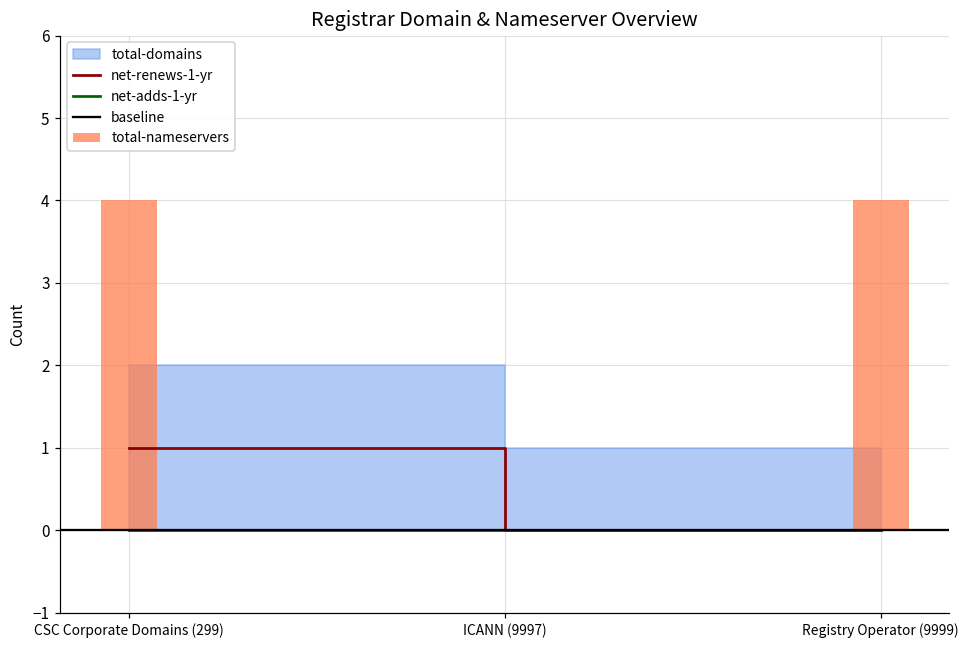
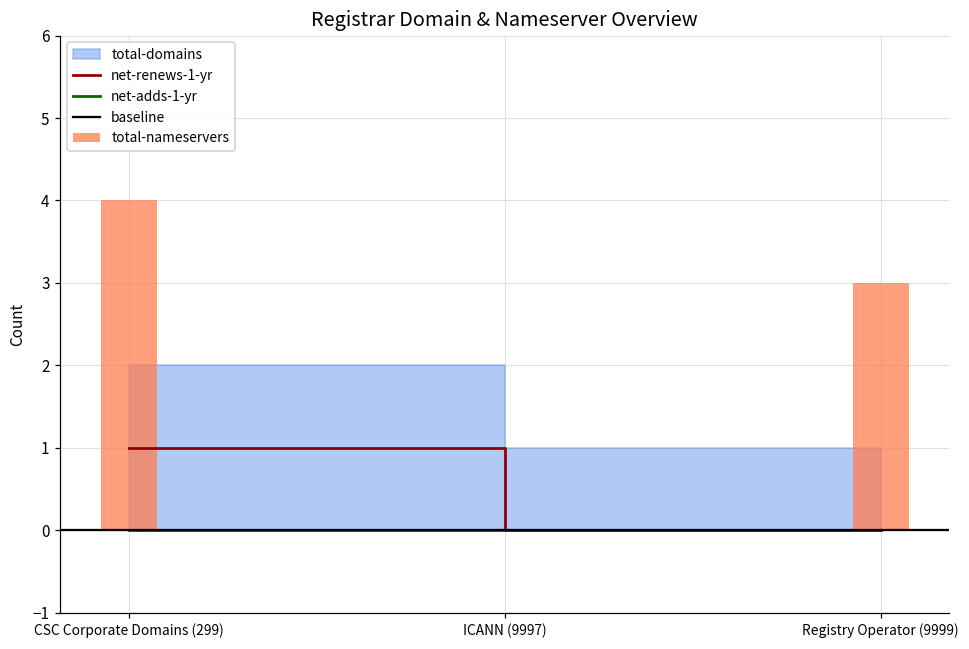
total-nameservers, Registry Operator (9999): 4 -> 3
